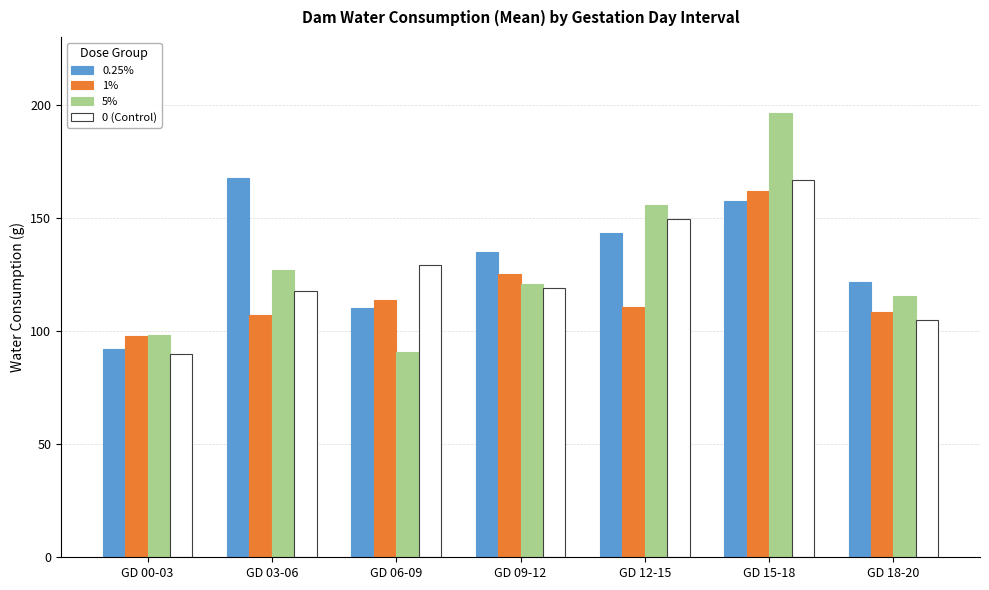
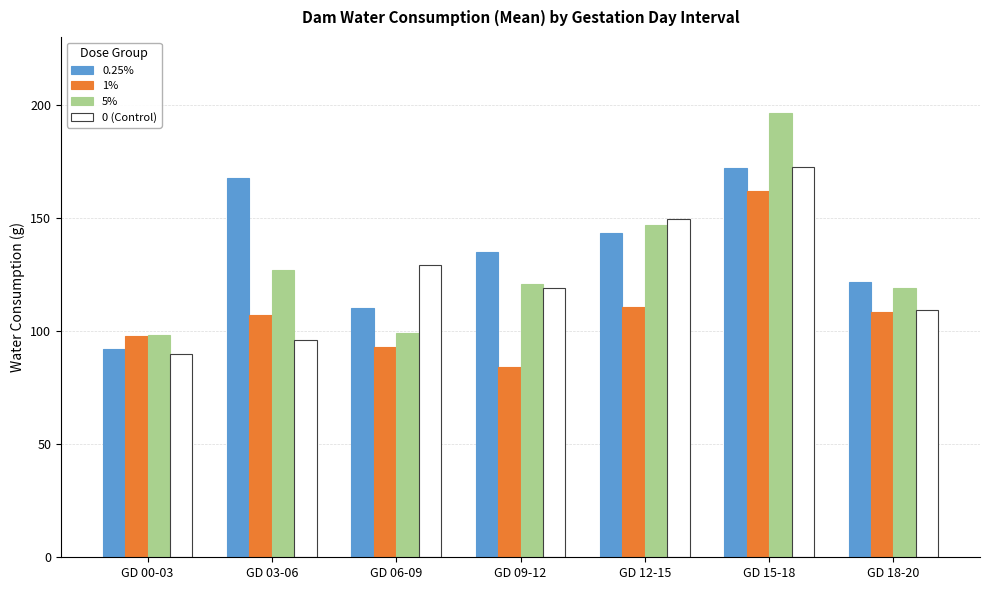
0 (Control), GD 03-06: 118 -> 96
1%, GD 06-09: 114 -> 93
5%, GD 06-09: 91 -> 99
1%, GD 09-12: 125 -> 84
5%, GD 12-15: 156 -> 147
0.25%, GD 15-18: 158 -> 172
0 (Control), GD 15-18: 167 -> 172
5%, GD 18-20: 115 -> 119
0 (Control), GD 18-20: 105 -> 110
